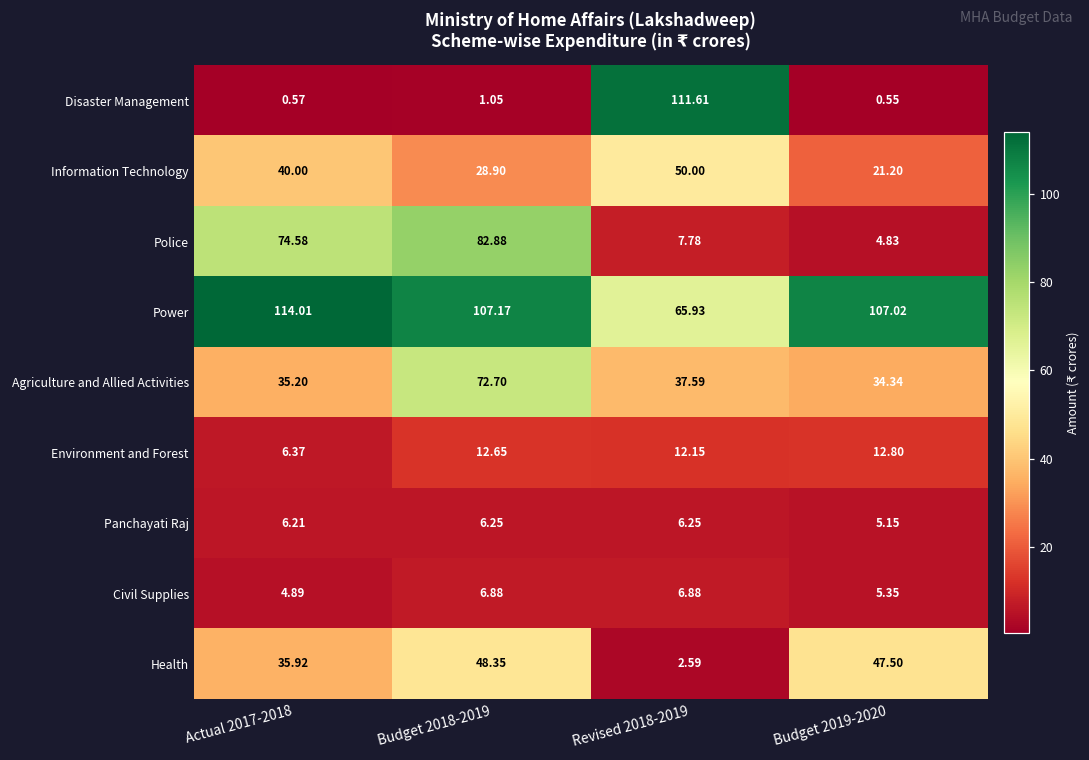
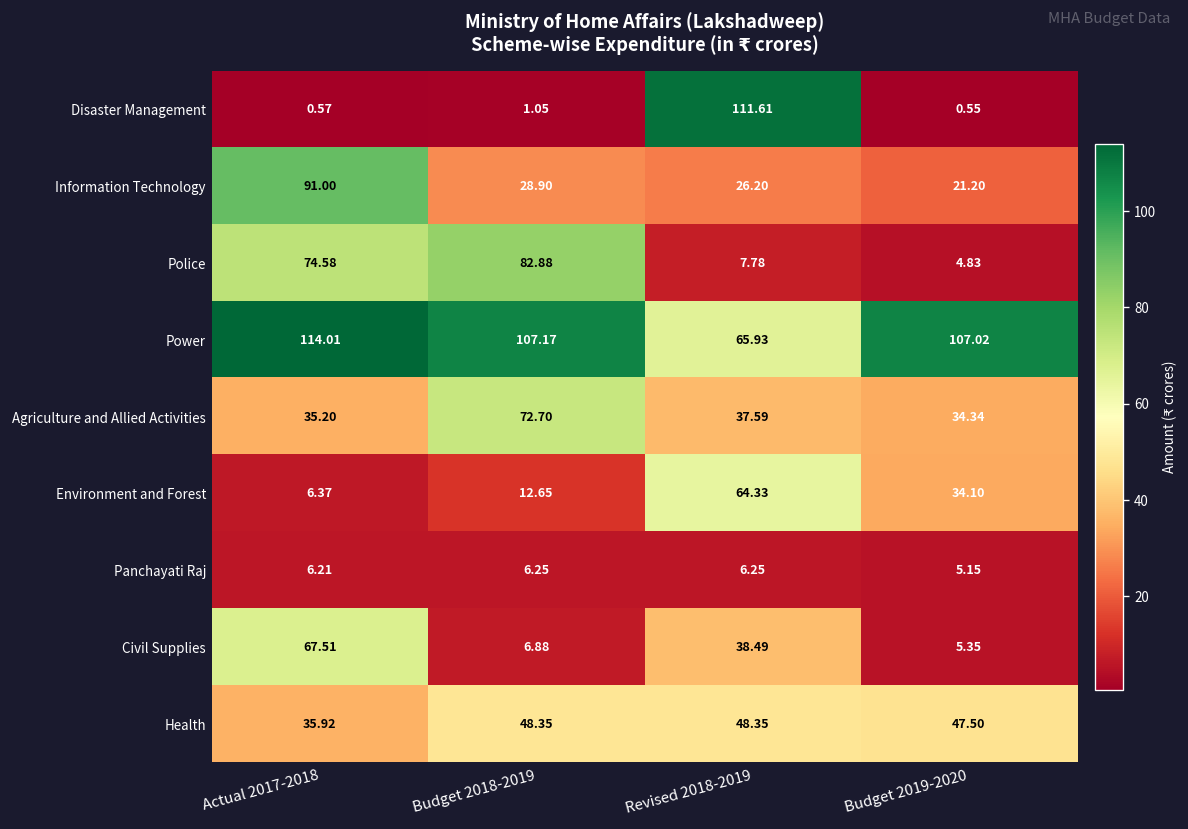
Information Technology, Actual 2017-2018: 40.00 -> 91.00
Information Technology, Revised 2018-2019: 50.00 -> 26.20
Environment and Forest, Revised 2018-2019: 12.15 -> 64.33
Environment and Forest, Budget 2019-2020: 12.80 -> 34.10
Civil Supplies, Actual 2017-2018: 4.89 -> 67.51
Civil Supplies, Revised 2018-2019: 6.88 -> 38.49
Health, Revised 2018-2019: 2.59 -> 48.35
